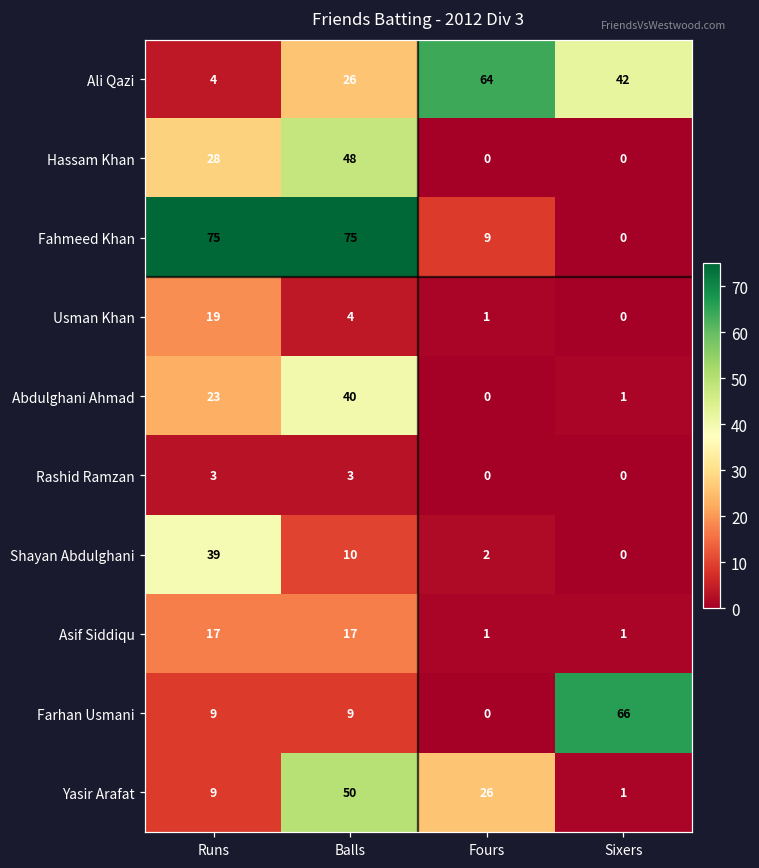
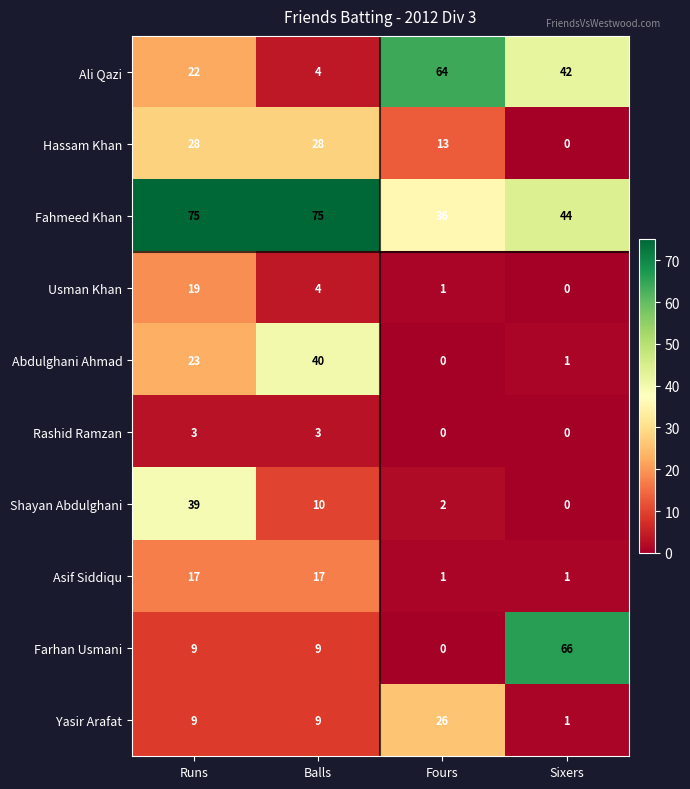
Ali Qazi, Runs: 4 -> 22
Ali Qazi, Balls: 26 -> 4
Hassam Khan, Balls: 48 -> 28
Hassam Khan, Fours: 0 -> 13
Fahmeed Khan, Fours: 9 -> 36
Fahmeed Khan, Sixers: 0 -> 44
Yasir Arafat, Balls: 50 -> 9
